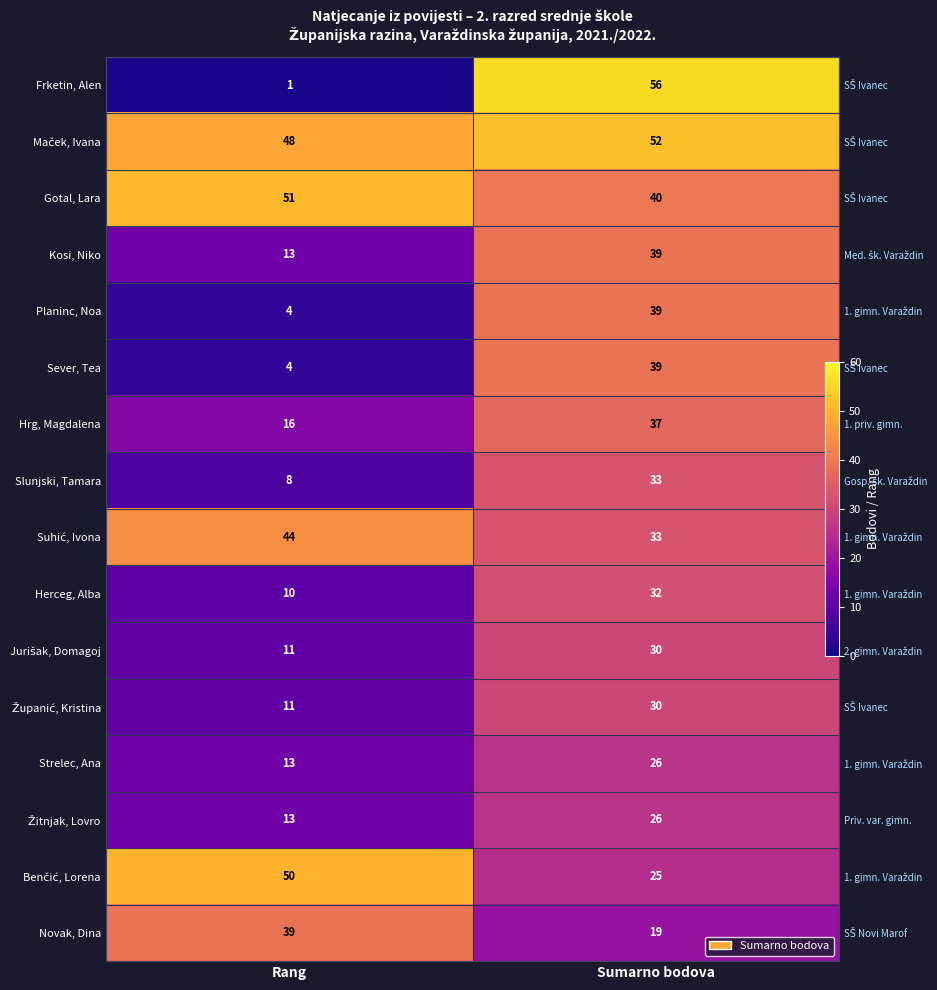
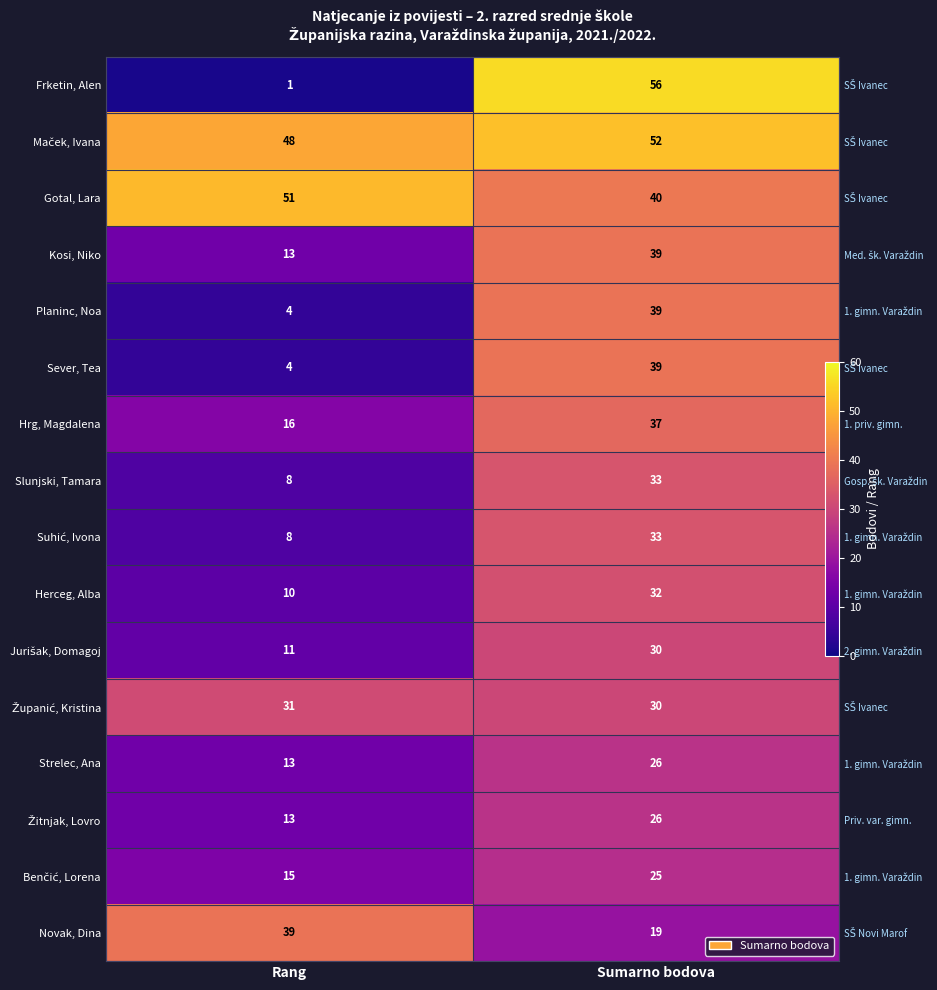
Suhić, Ivona, Rang: 44 -> 8
Županić, Kristina, Rang: 11 -> 31
Benčić, Lorena, Rang: 50 -> 15
